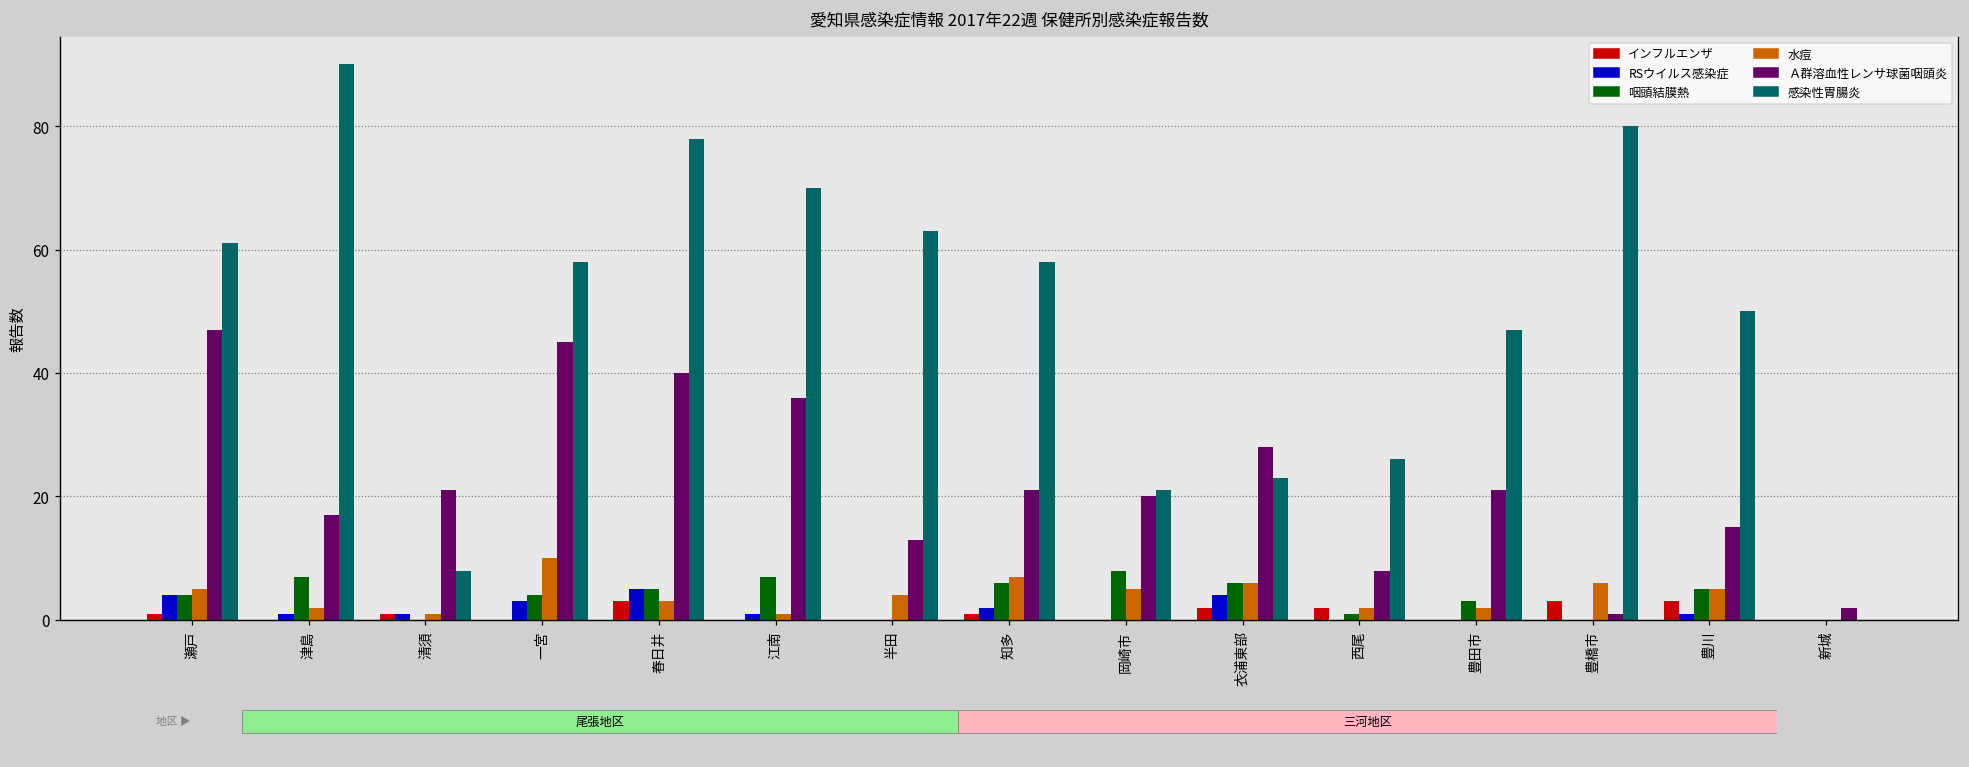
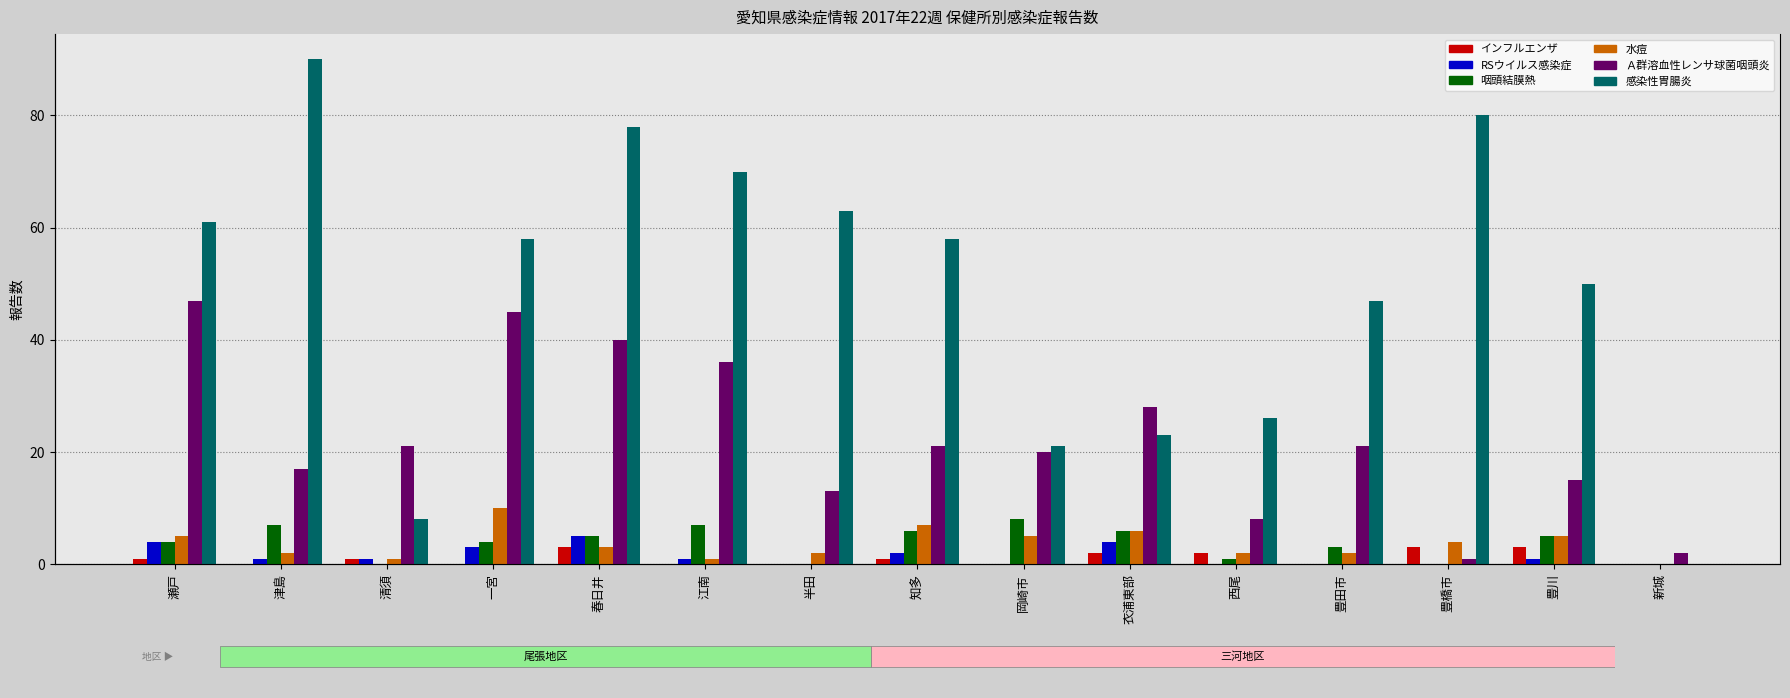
水痘, 半田: 4 -> 2
水痘, 豊橋市: 6 -> 4
